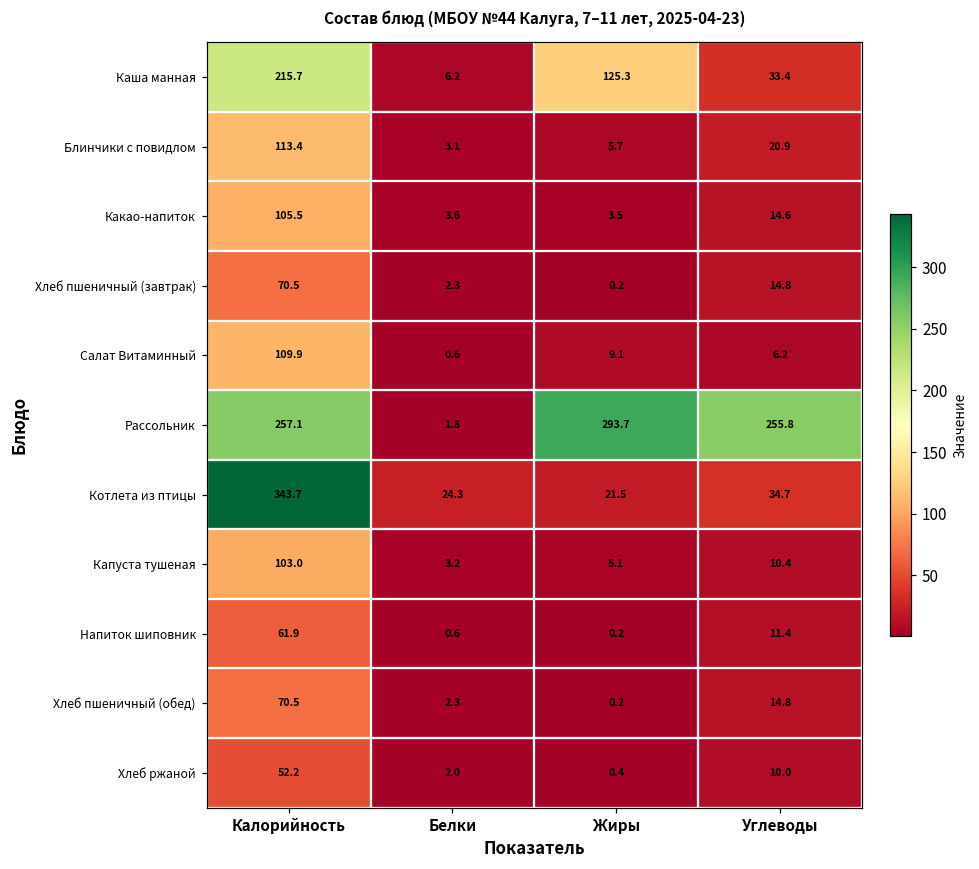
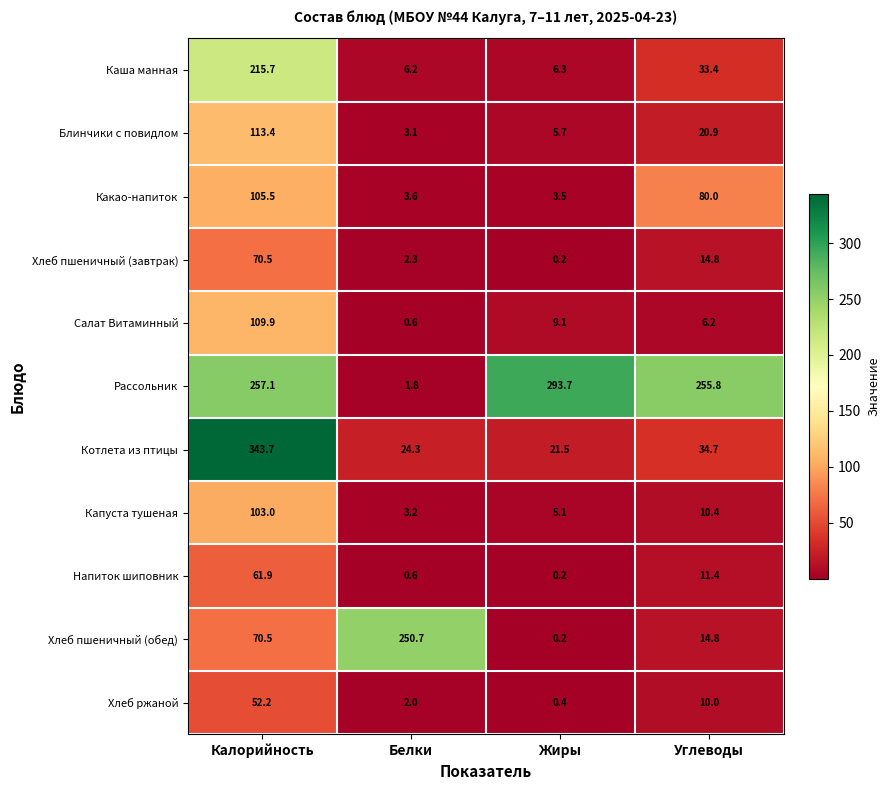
Каша манная, Жиры: 125.3 -> 6.3
Какао-напиток, Углеводы: 14.6 -> 80.0
Хлеб пшеничный (обед), Белки: 2.3 -> 250.7
